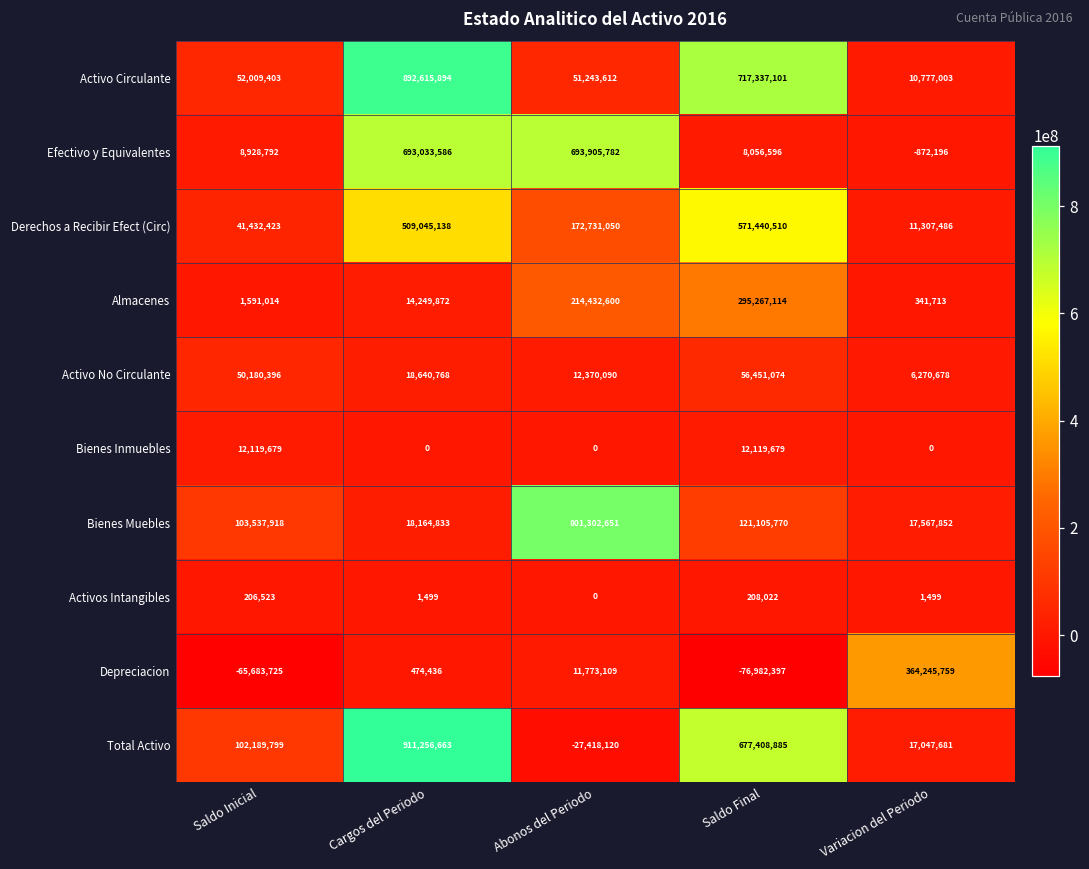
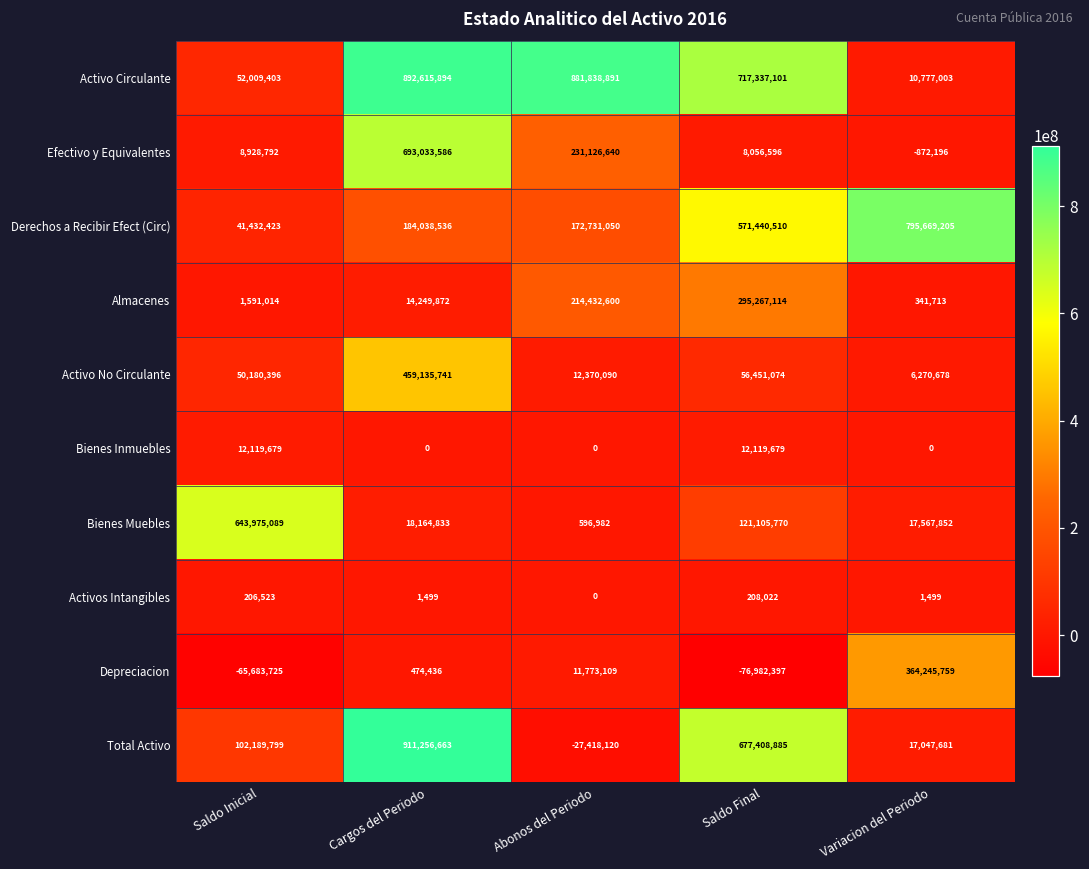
Activo Circulante, Abonos del Periodo: 51,243,612 -> 881,838,891
Efectivo y Equivalentes, Abonos del Periodo: 693,905,782 -> 231,126,640
Derechos a Recibir Efect (Circ), Cargos del Periodo: 509,045,138 -> 184,038,536
Derechos a Recibir Efect (Circ), Variacion del Periodo: 11,307,486 -> 795,669,205
Activo No Circulante, Cargos del Periodo: 18,640,768 -> 459,135,741
Bienes Muebles, Saldo Inicial: 103,537,918 -> 643,975,089
Bienes Muebles, Abonos del Periodo: 801,302,651 -> 596,982
